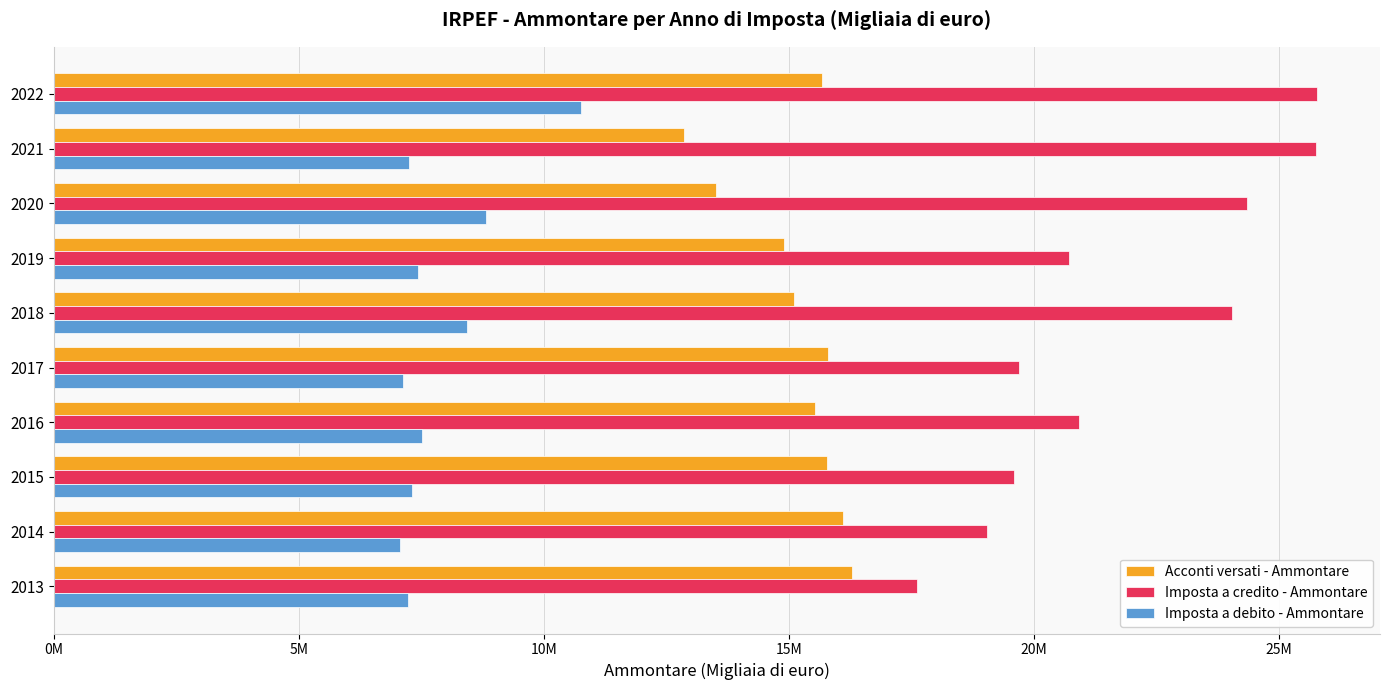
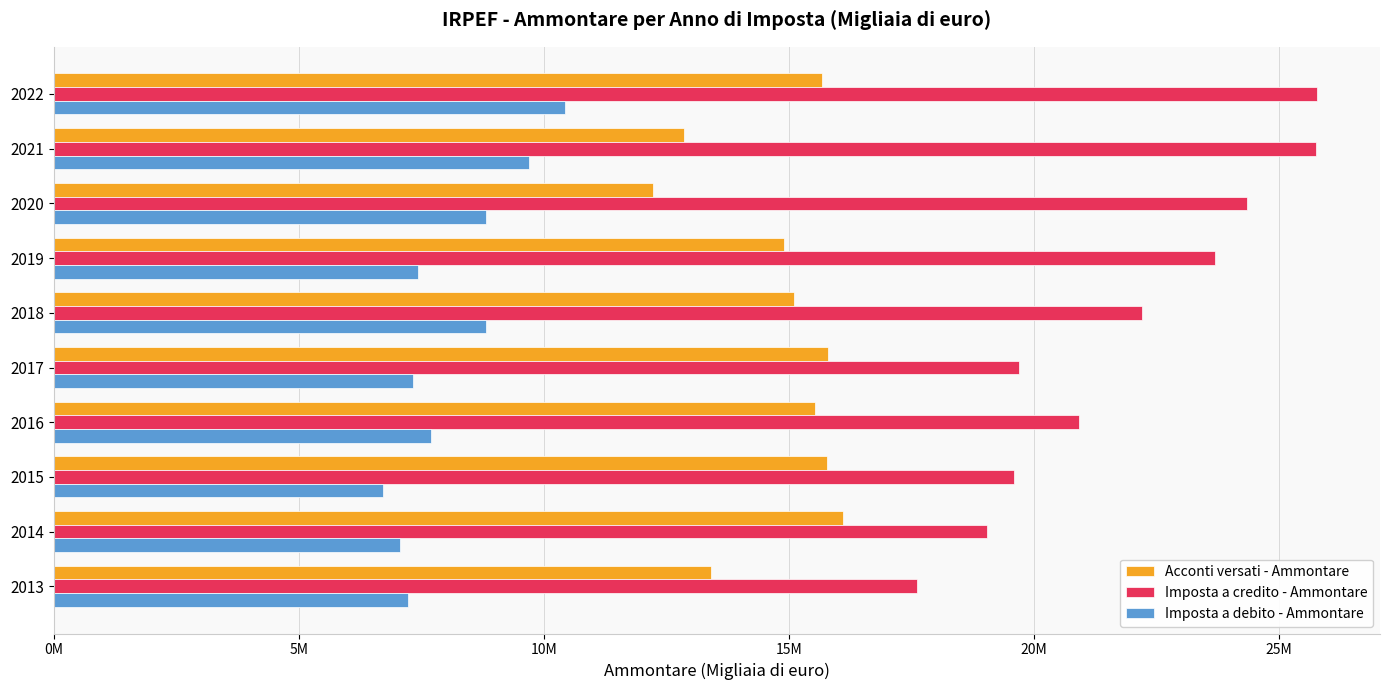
Imposta a debito - Ammontare, 2022: 10800000 -> 10400000
Imposta a debito - Ammontare, 2021: 7200000 -> 9700000
Acconti versati - Ammontare, 2020: 13500000 -> 12200000
Imposta a credito - Ammontare, 2019: 20700000 -> 23700000
Imposta a credito - Ammontare, 2018: 24100000 -> 22200000
Imposta a debito - Ammontare, 2018: 8400000 -> 8800000
Imposta a debito - Ammontare, 2017: 7100000 -> 7300000
Imposta a debito - Ammontare, 2016: 7500000 -> 7700000
Imposta a debito - Ammontare, 2015: 7300000 -> 6700000
Acconti versati - Ammontare, 2013: 16300000 -> 13400000
